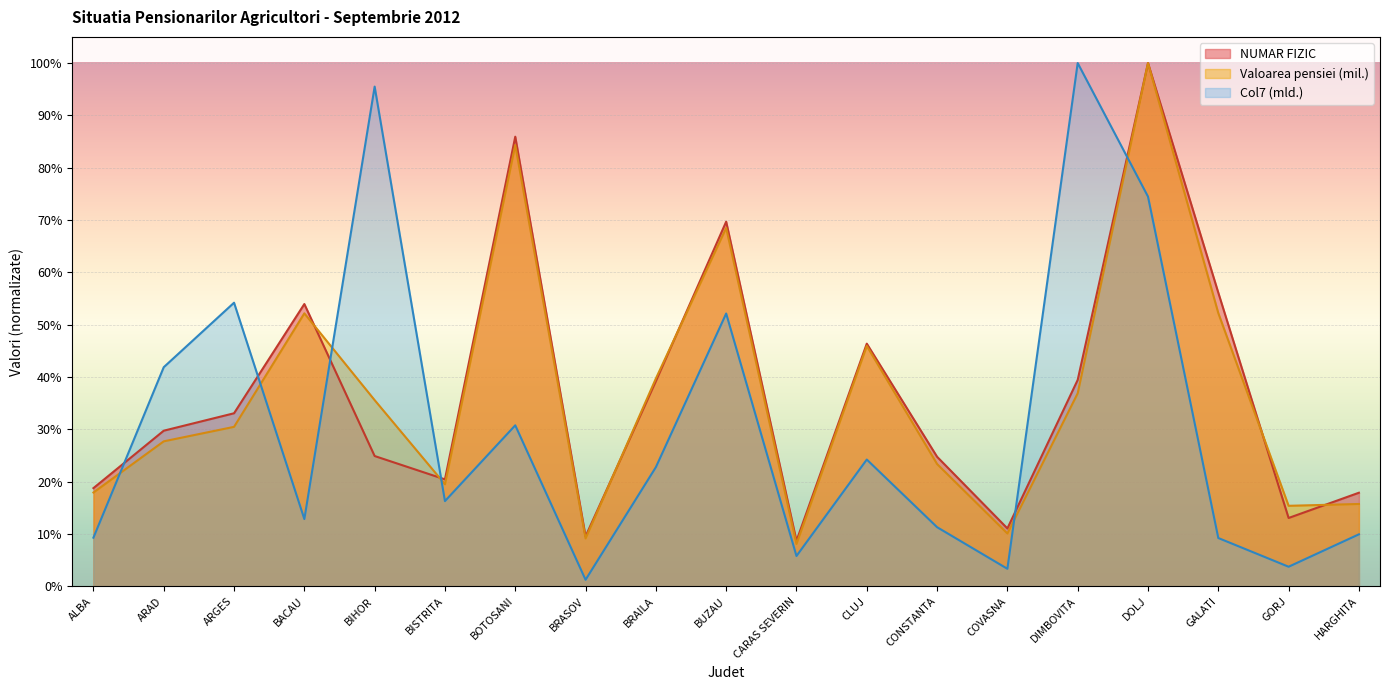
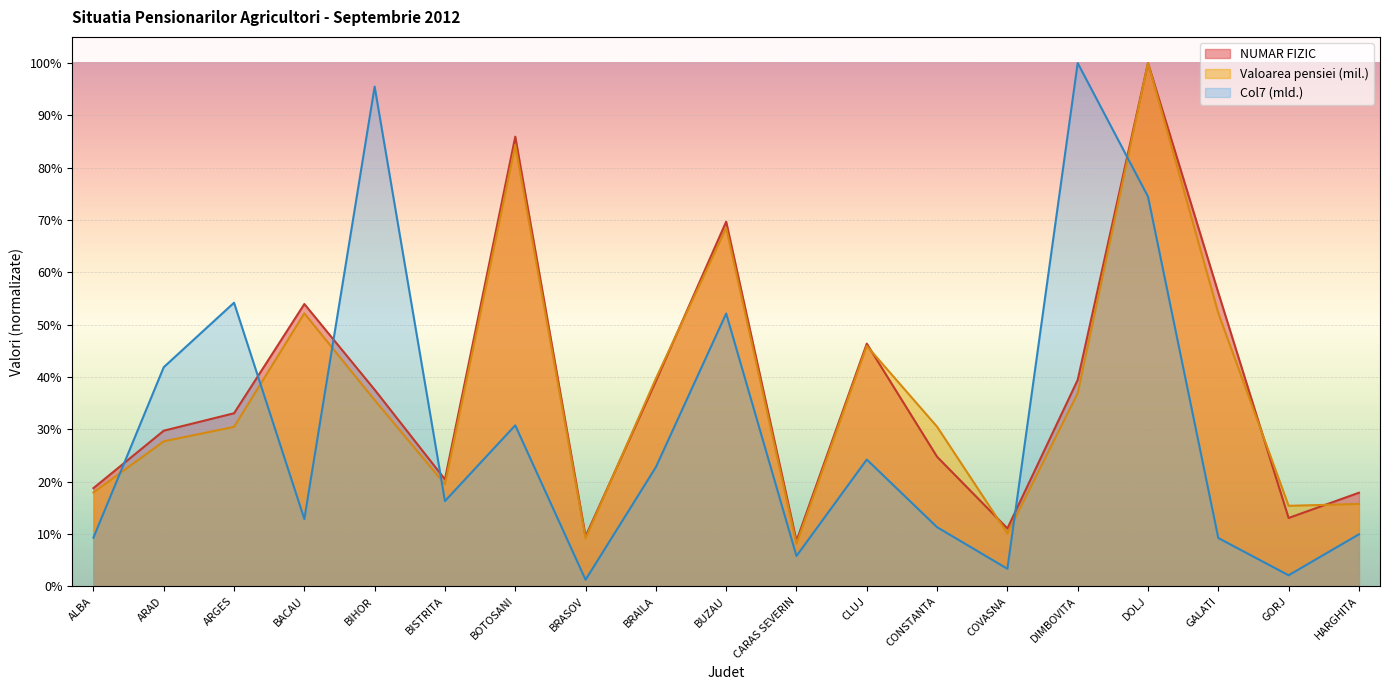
NUMAR FIZIC, BIHOR: 25% -> 38%
Valoarea pensiei (mil.), CONSTANTA: 23% -> 30%
Col7 (mld.), GORJ: 4% -> 2%
